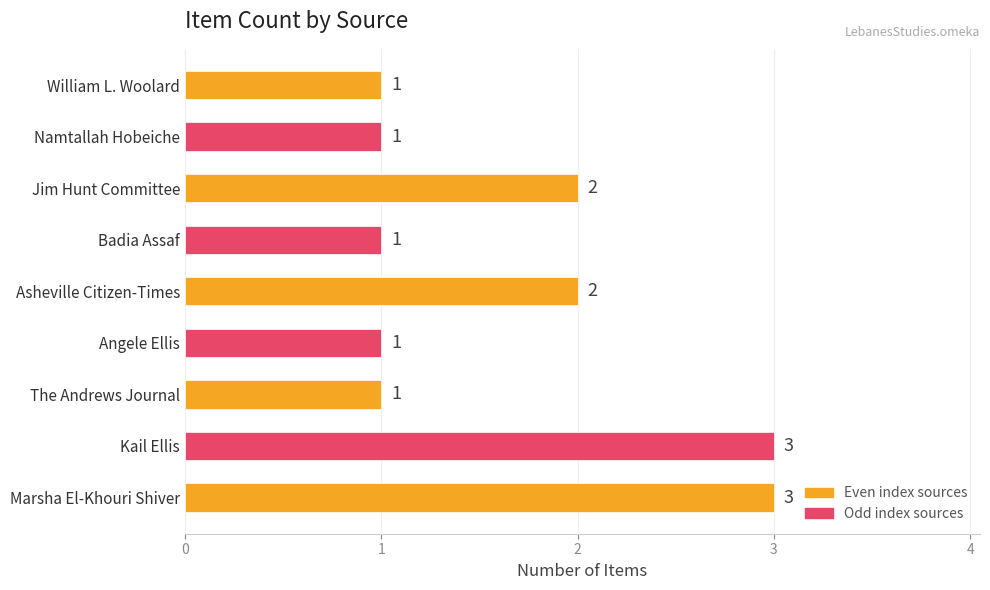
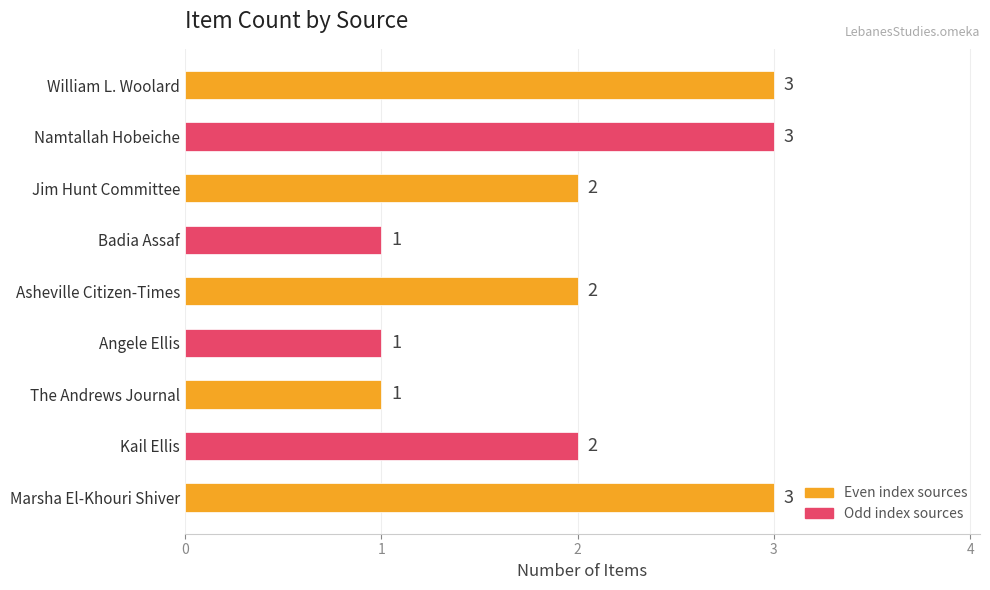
William L. Woolard: 1 -> 3
Namtallah Hobeiche: 1 -> 3
Kail Ellis: 3 -> 2
